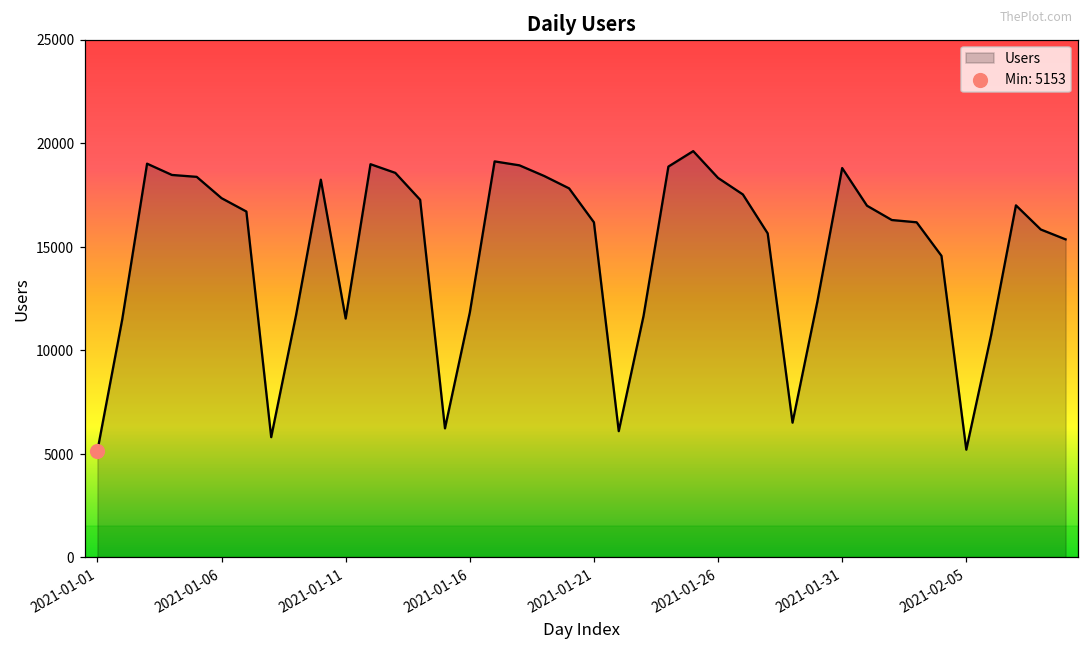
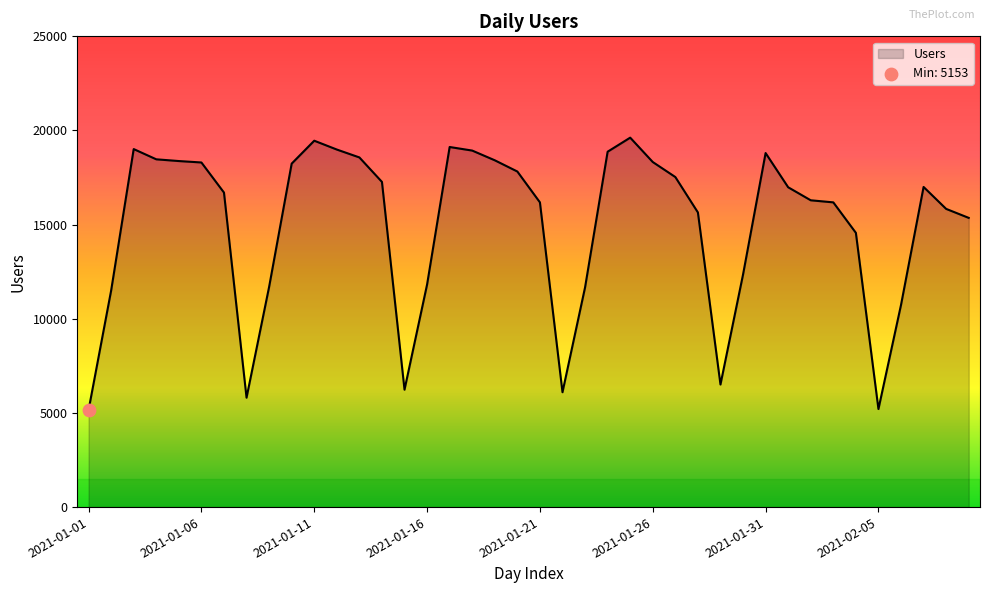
Users, 2021-01-06: 17300 -> 18300
Users, 2021-01-11: 11500 -> 19500
